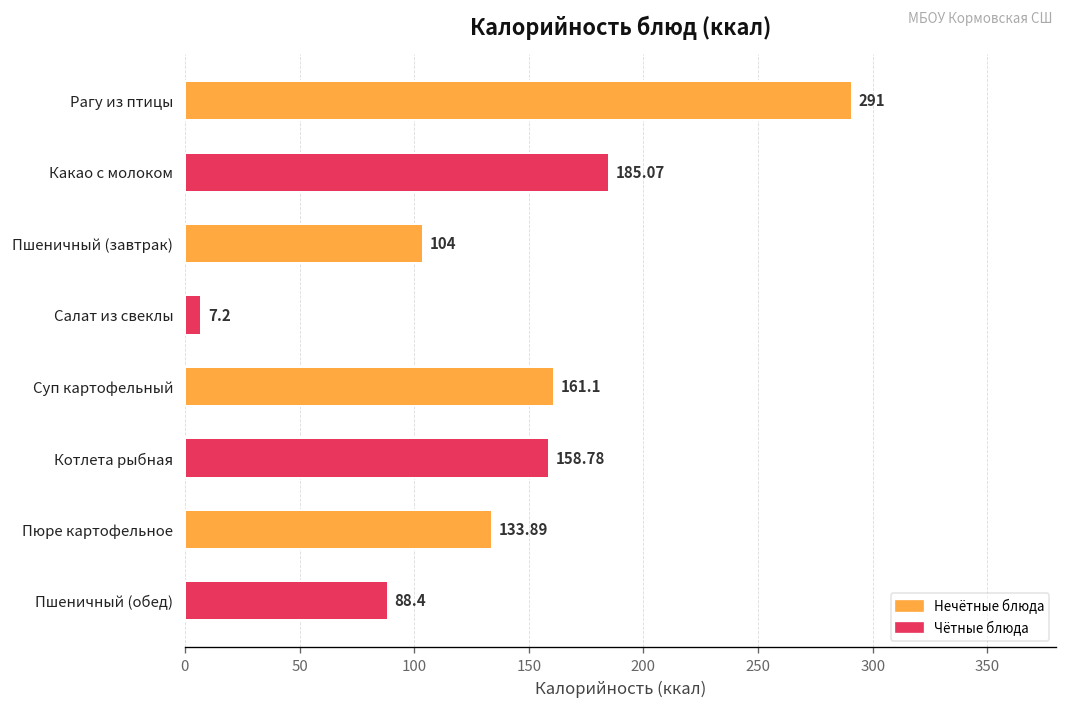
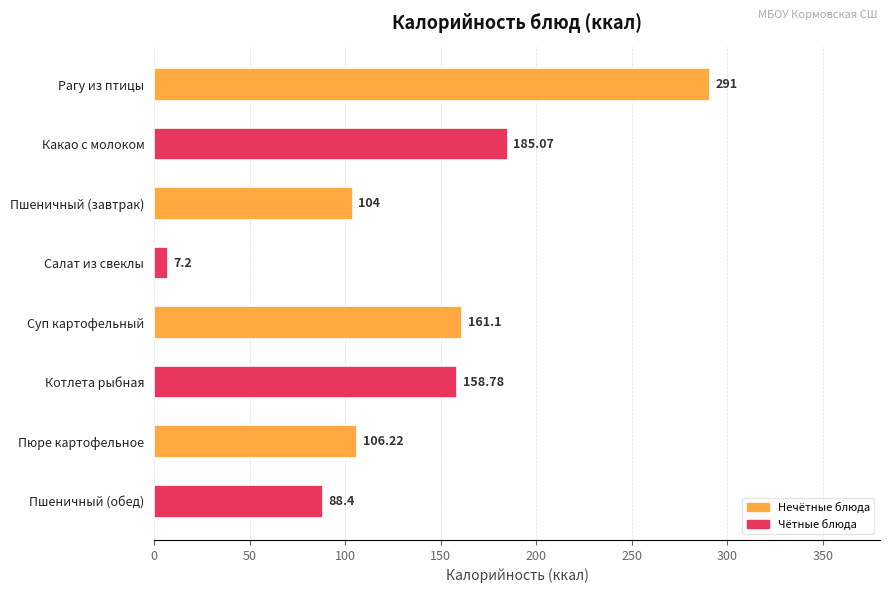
Пюре картофельное: 133.89 -> 106.22
